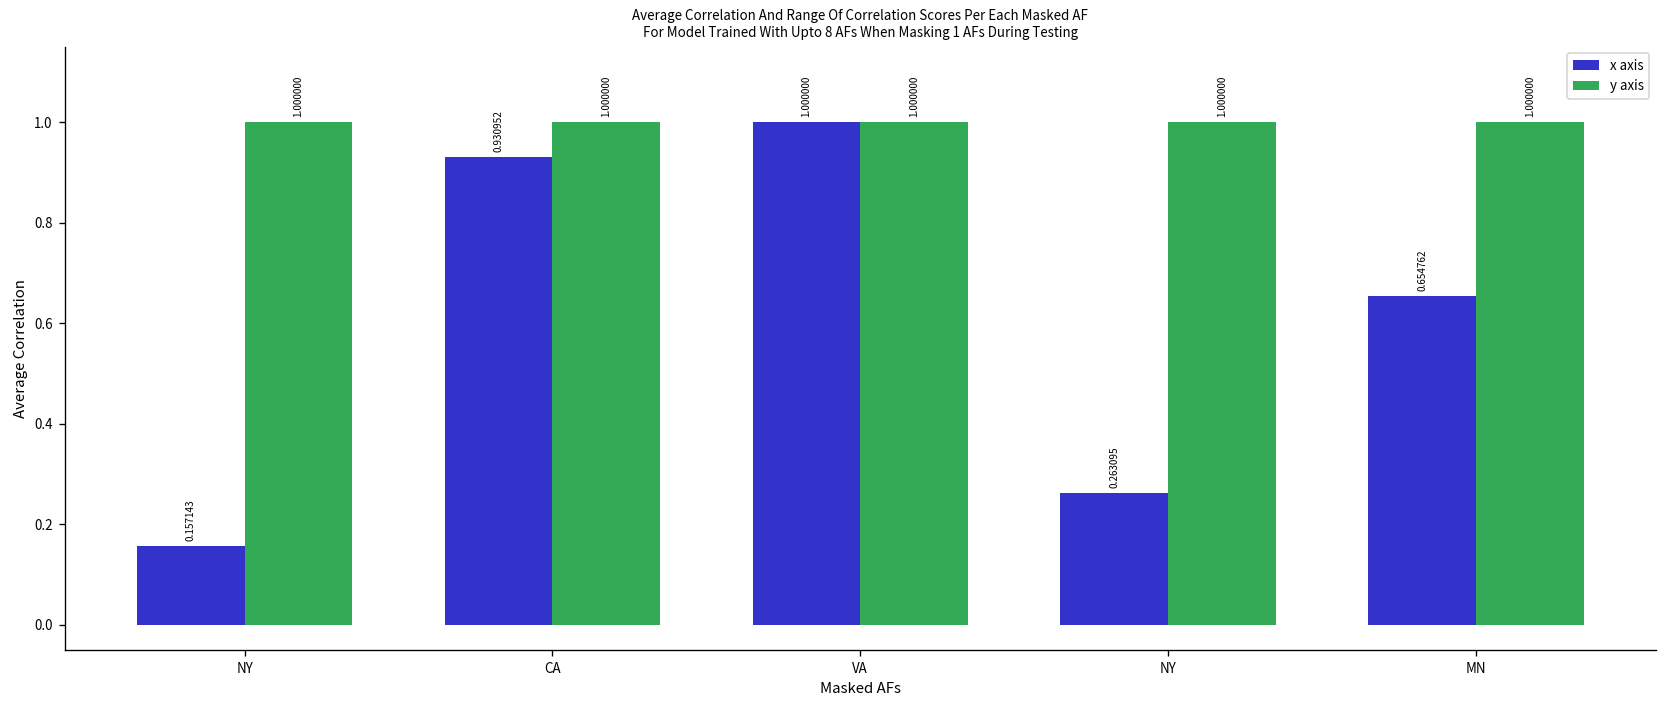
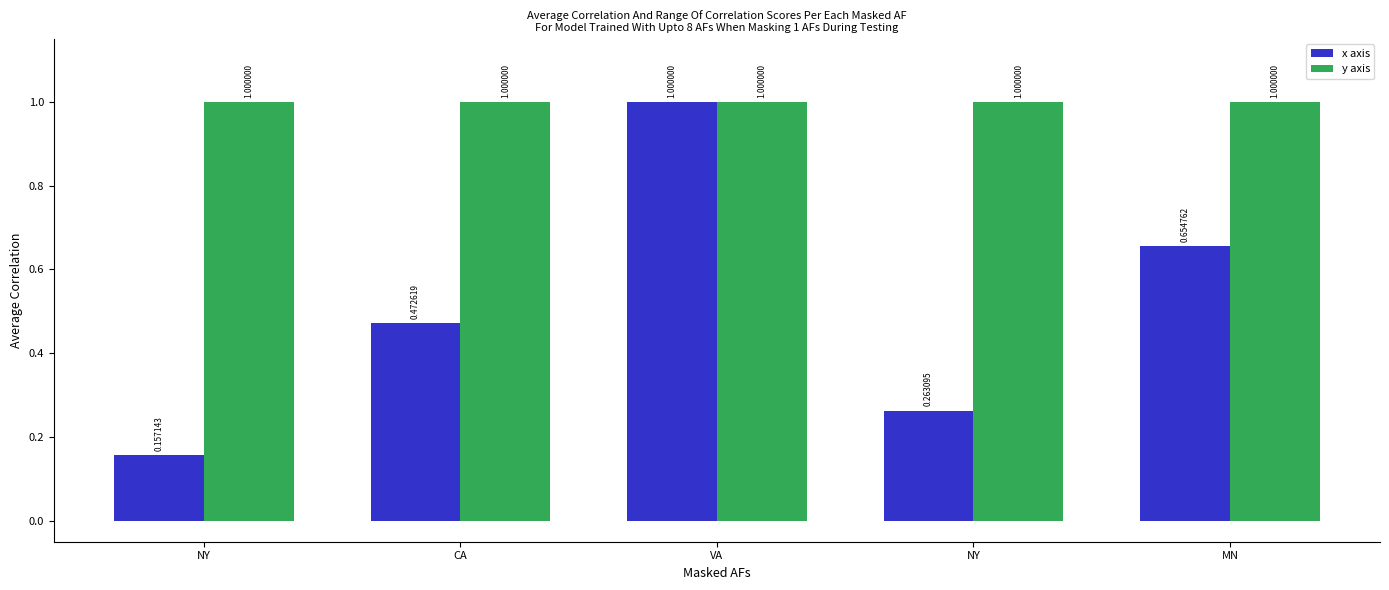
x axis, CA: 0.930952 -> 0.472619
